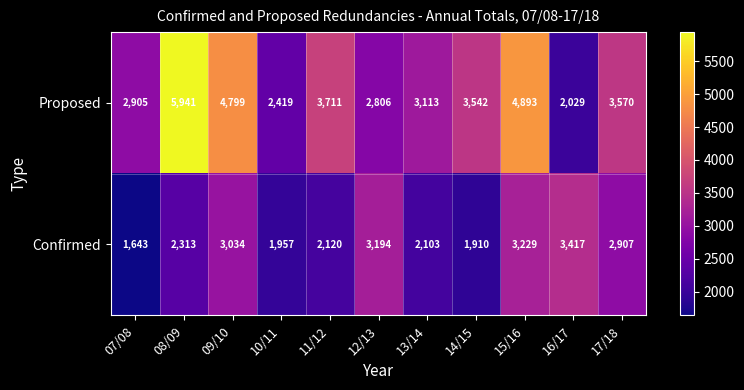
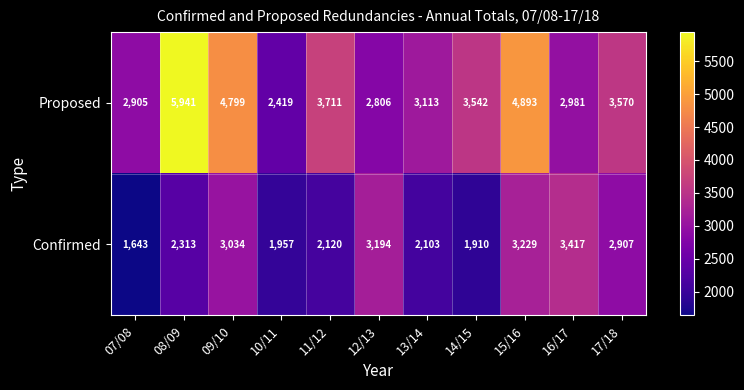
Proposed, 16/17: 2,029 -> 2,981
